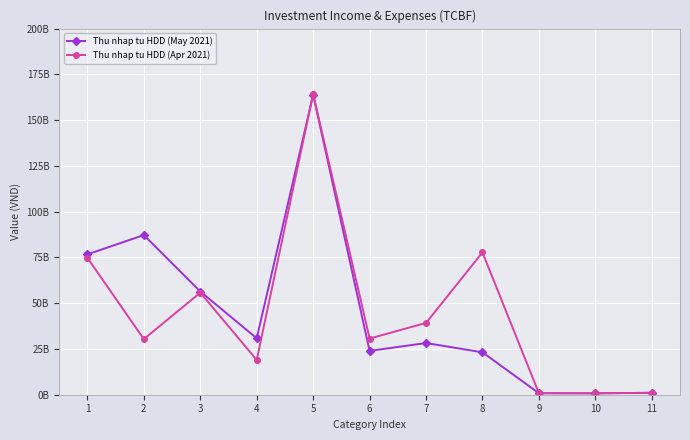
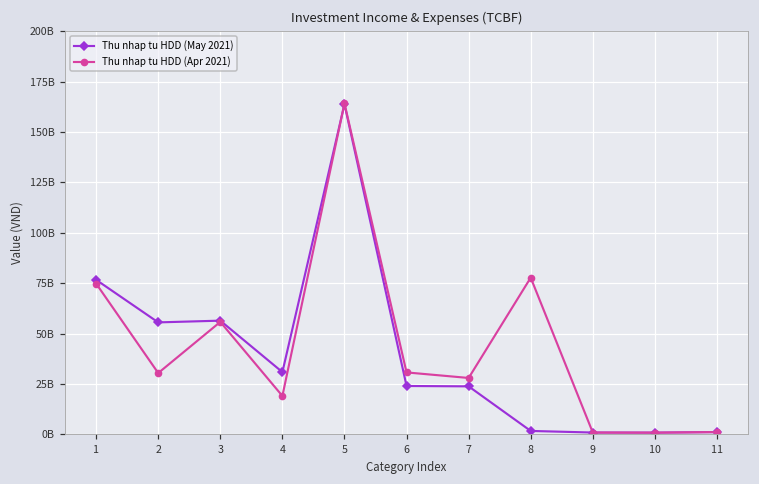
Thu nhap tu HDD (May 2021), 2: 87000000000 -> 56000000000
Thu nhap tu HDD (May 2021), 7: 28000000000 -> 24000000000
Thu nhap tu HDD (Apr 2021), 7: 39000000000 -> 28000000000
Thu nhap tu HDD (May 2021), 8: 23000000000 -> 2000000000
